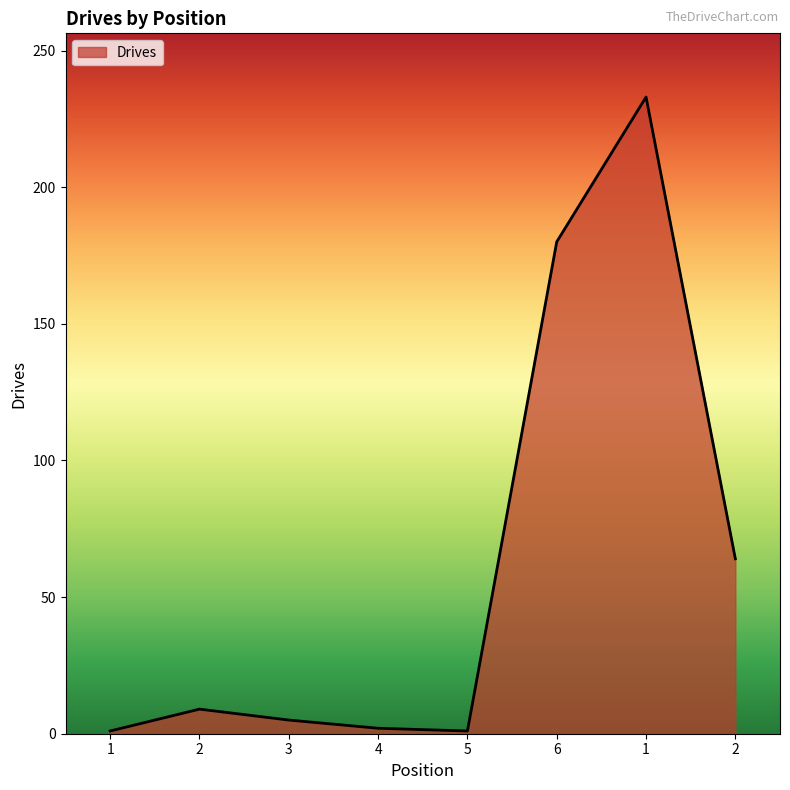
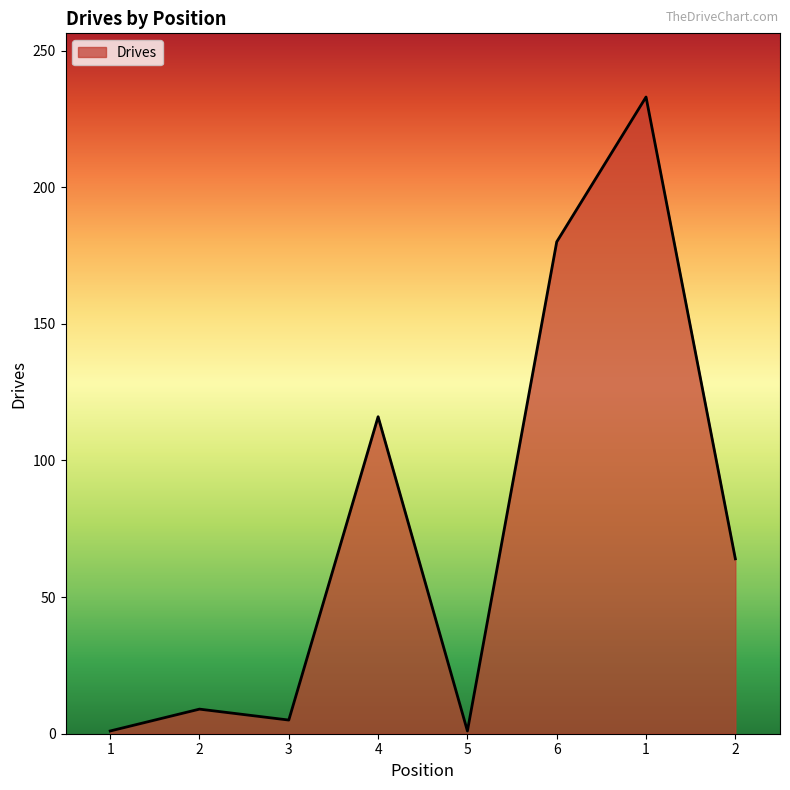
4: 2 -> 116
